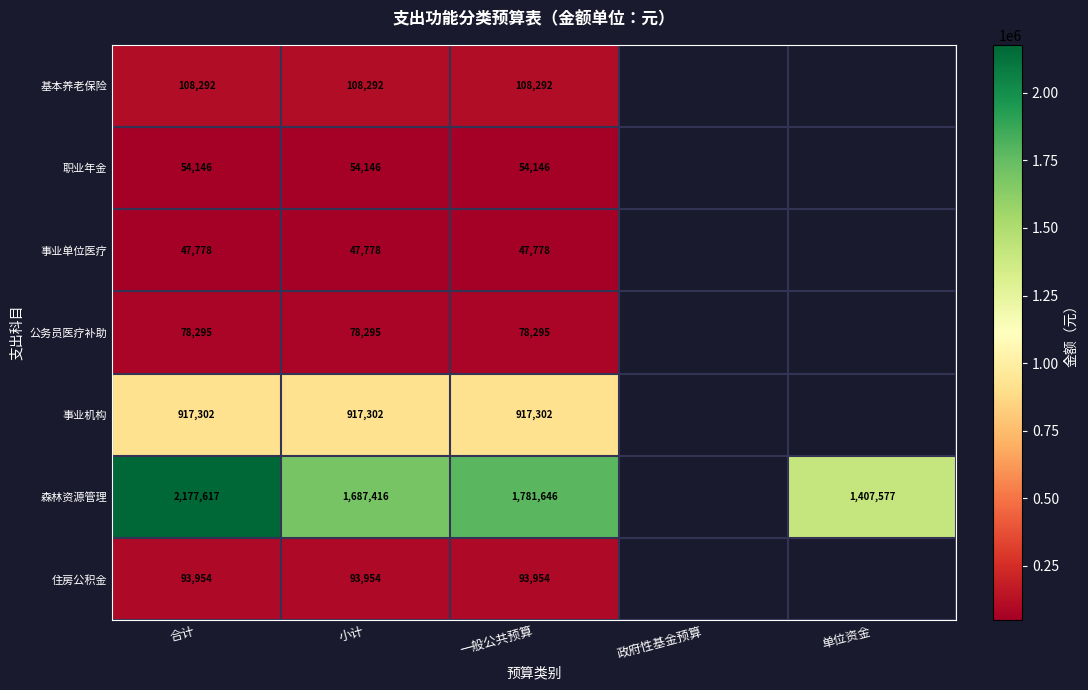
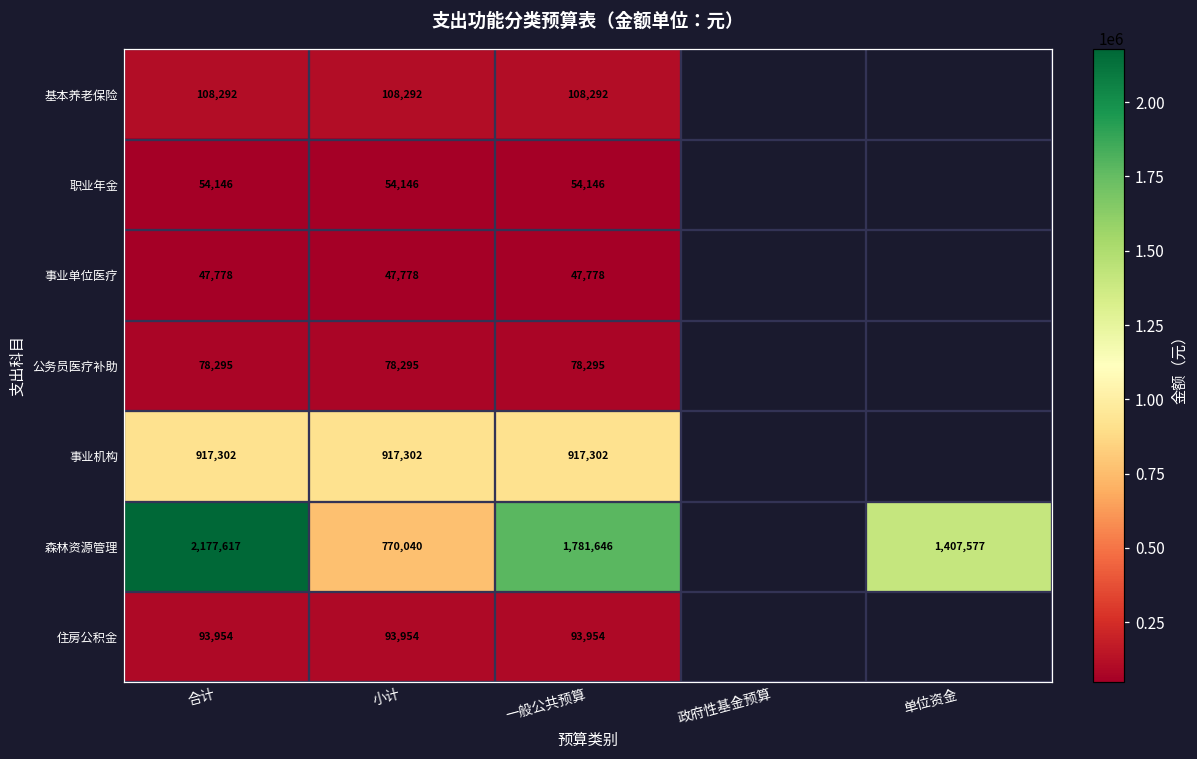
森林资源管理, 小计: 1,687,416 -> 770,040
